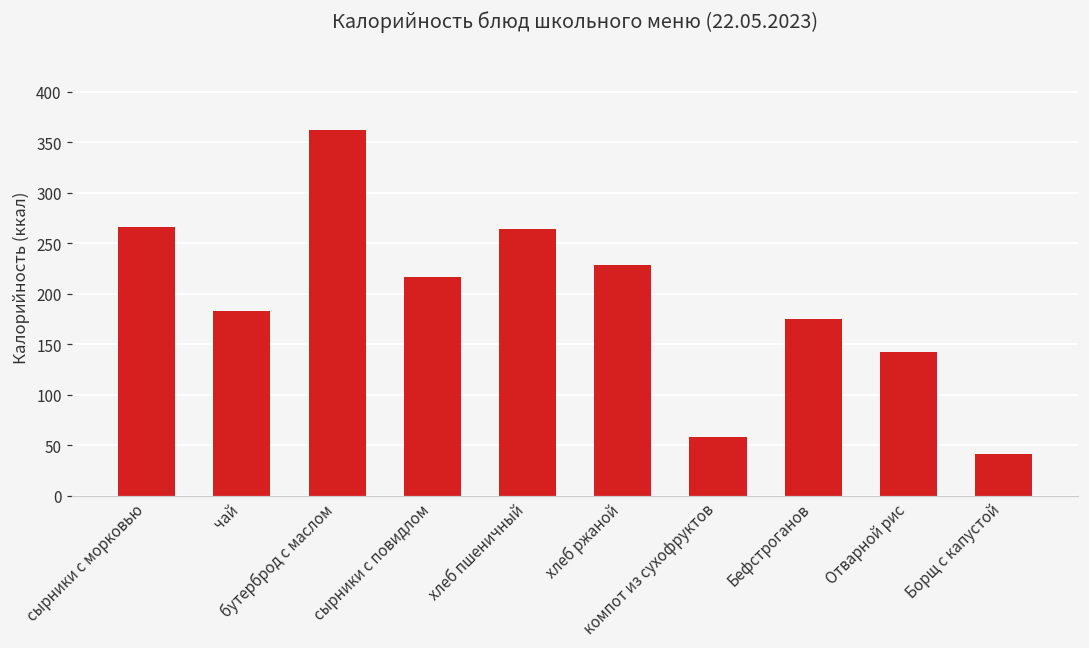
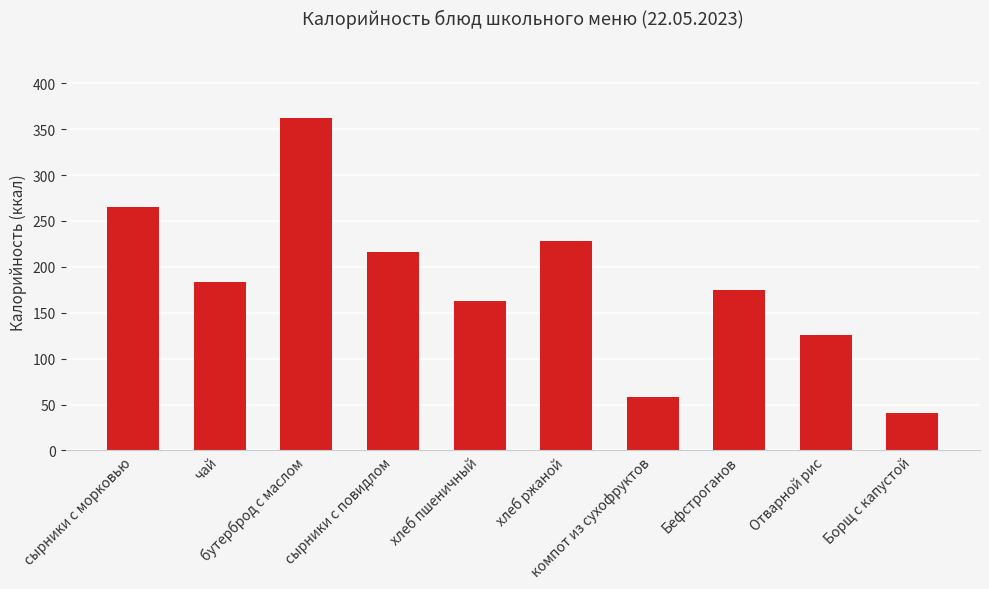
хлеб пшеничный: 260 -> 160
Отварной рис: 140 -> 130
